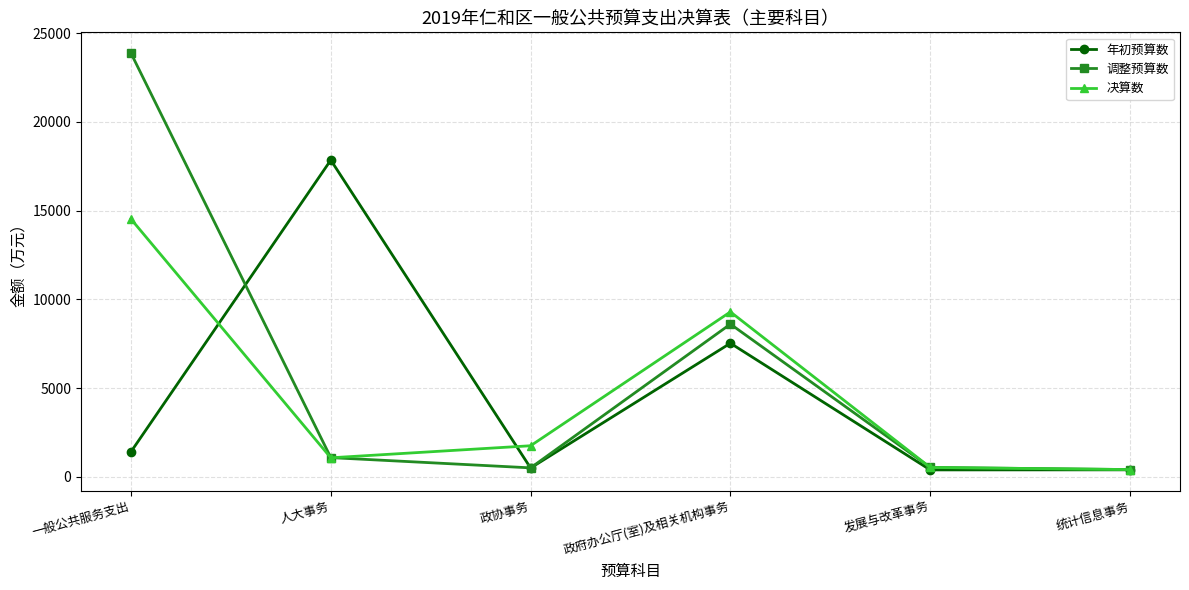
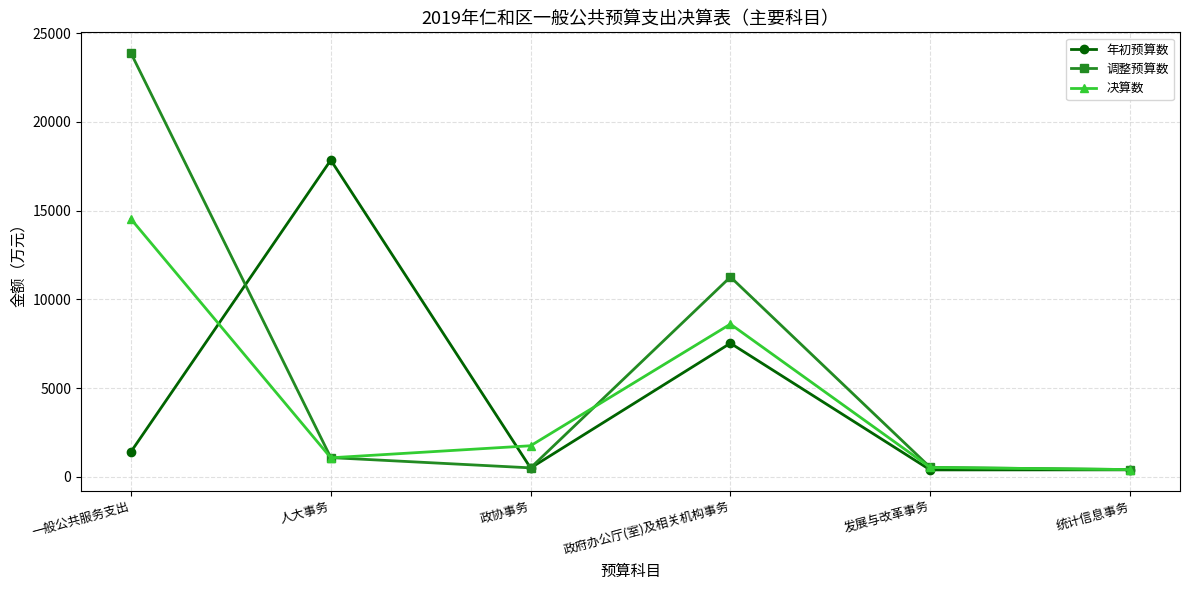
调整预算数, 政府办公厅(室)及相关机构事务: 8600 -> 11300
决算数, 政府办公厅(室)及相关机构事务: 9300 -> 8600
